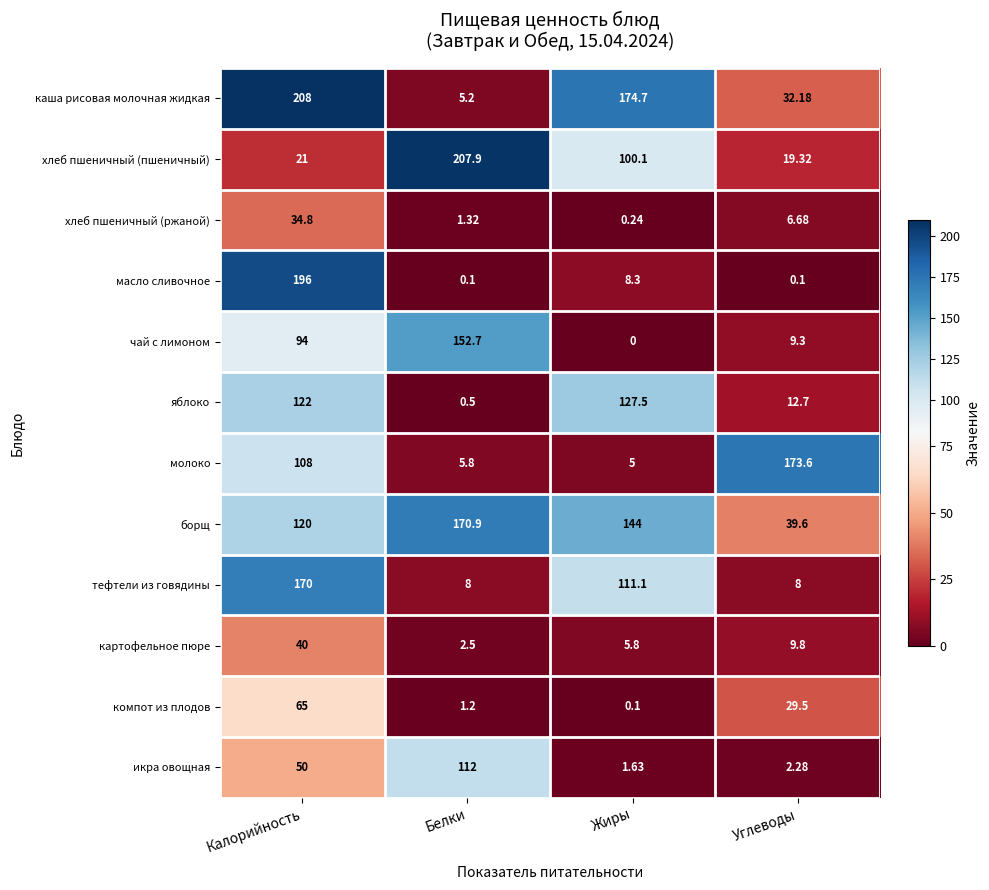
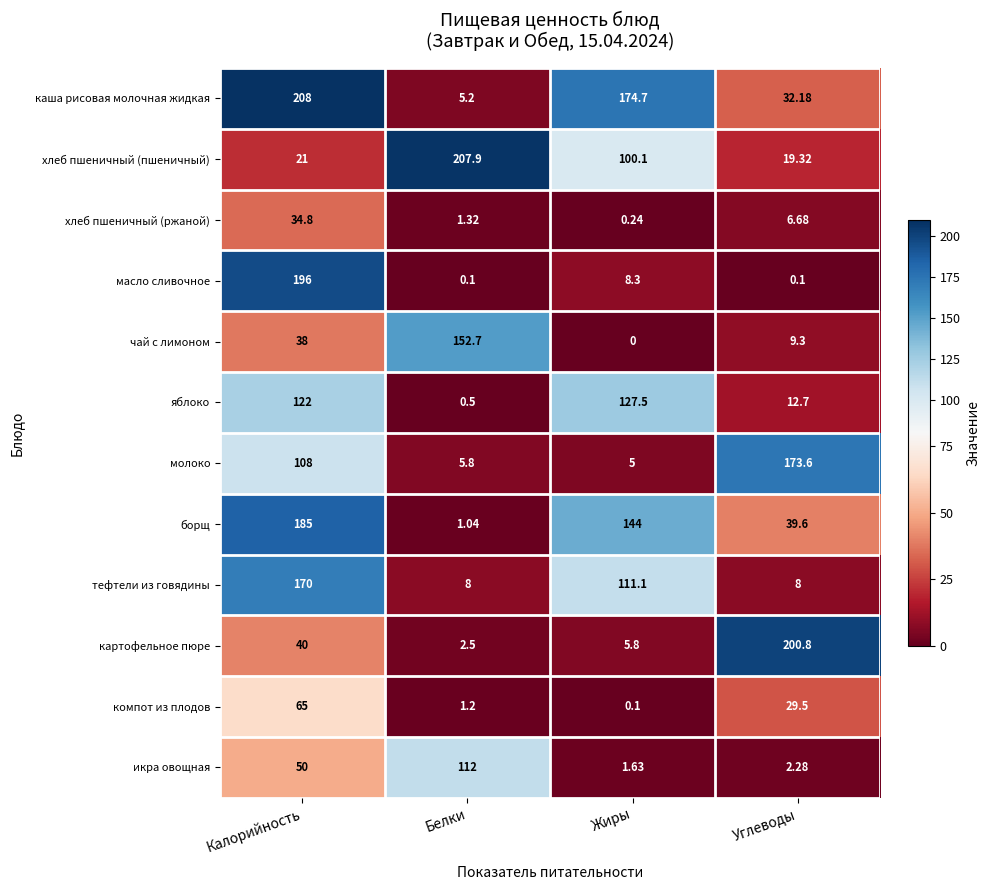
чай с лимоном, Калорийность: 94 -> 38
борщ, Калорийность: 120 -> 185
борщ, Белки: 170.9 -> 1.04
картофельное пюре, Углеводы: 9.8 -> 200.8
